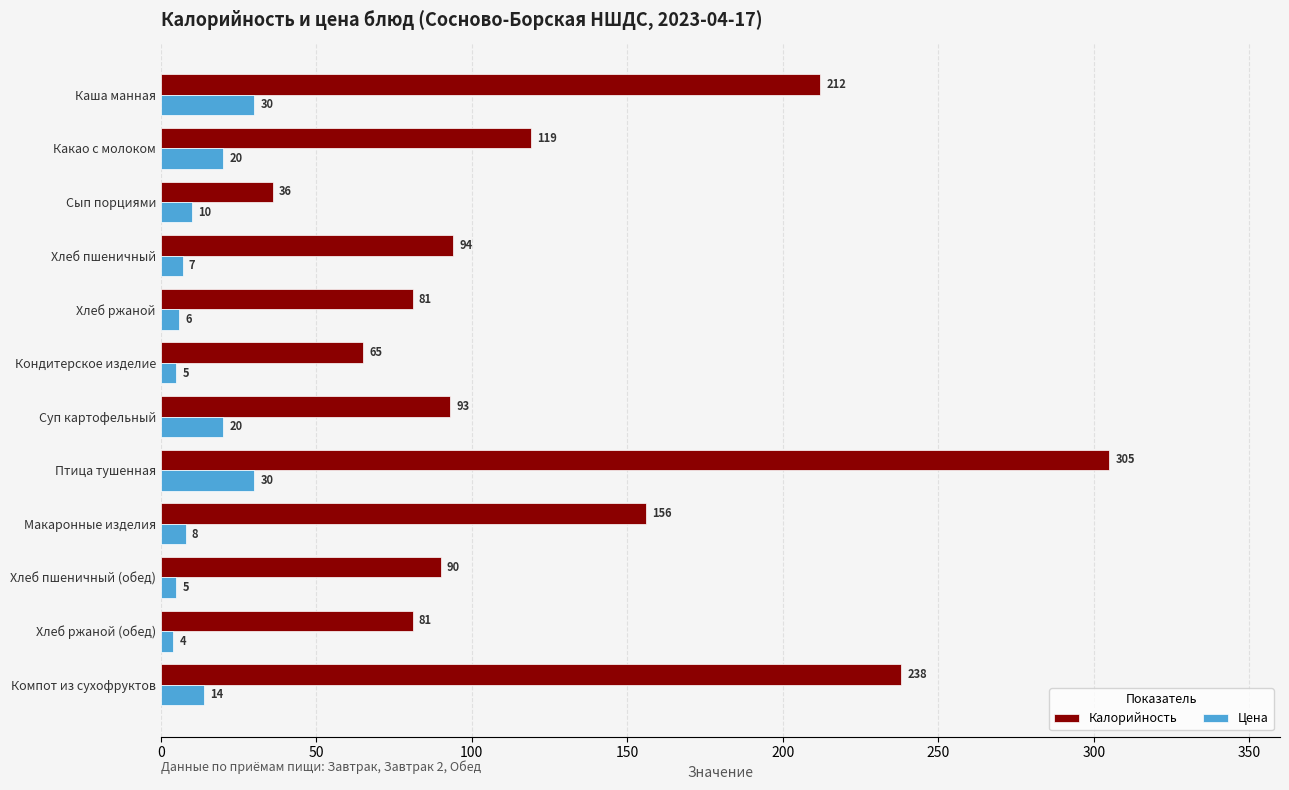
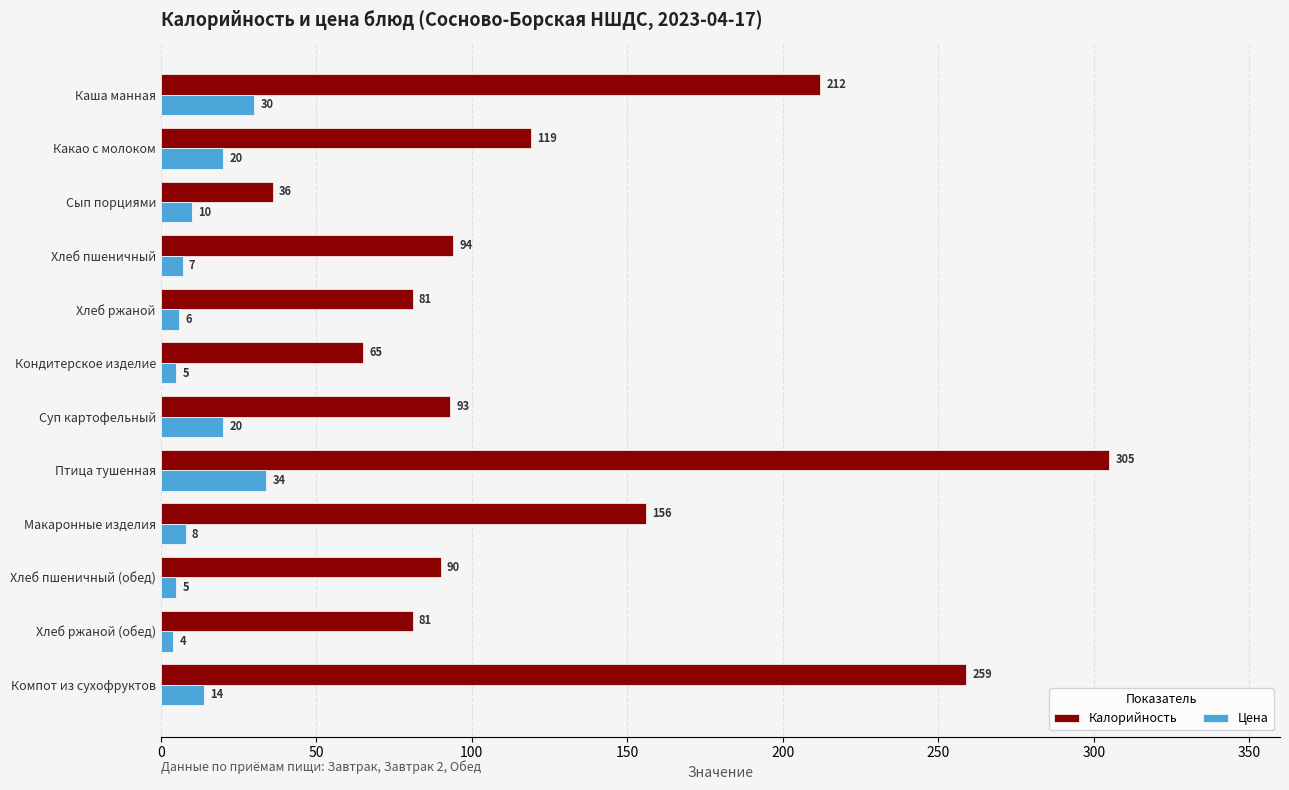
Цена, Птица тушенная: 30 -> 34
Калорийность, Компот из сухофруктов: 238 -> 259
